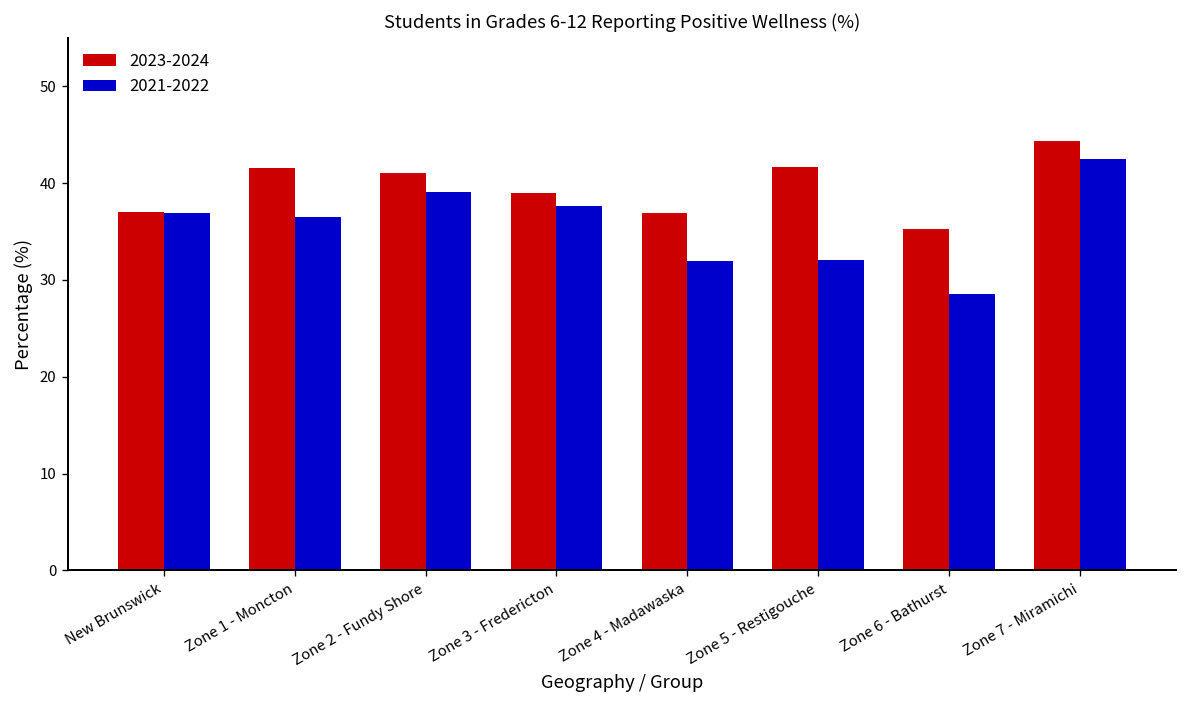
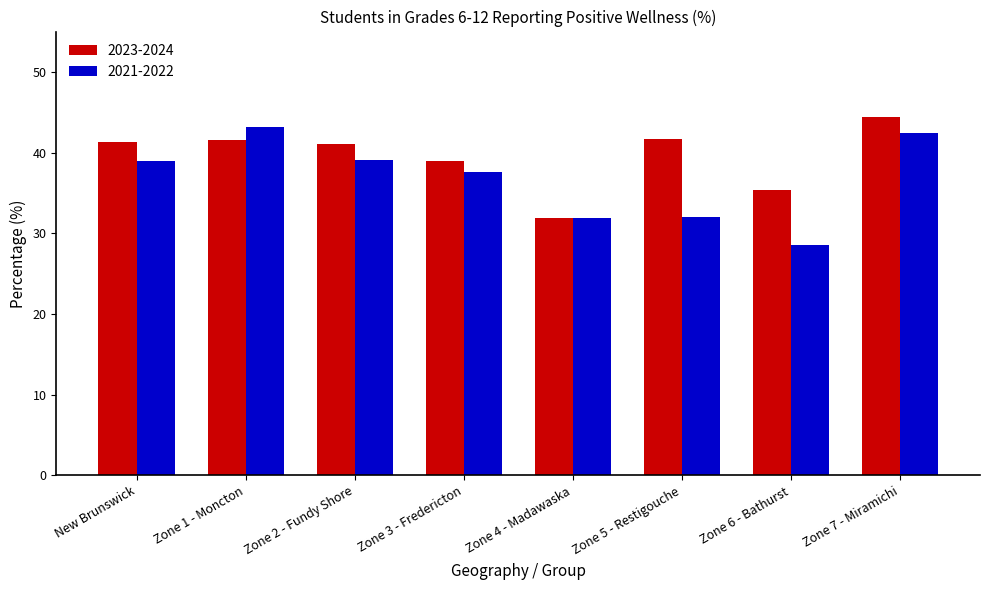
2023-2024, New Brunswick: 37 -> 41
2021-2022, New Brunswick: 37 -> 39
2021-2022, Zone 1 - Moncton: 36 -> 43
2023-2024, Zone 4 - Madawaska: 37 -> 32
